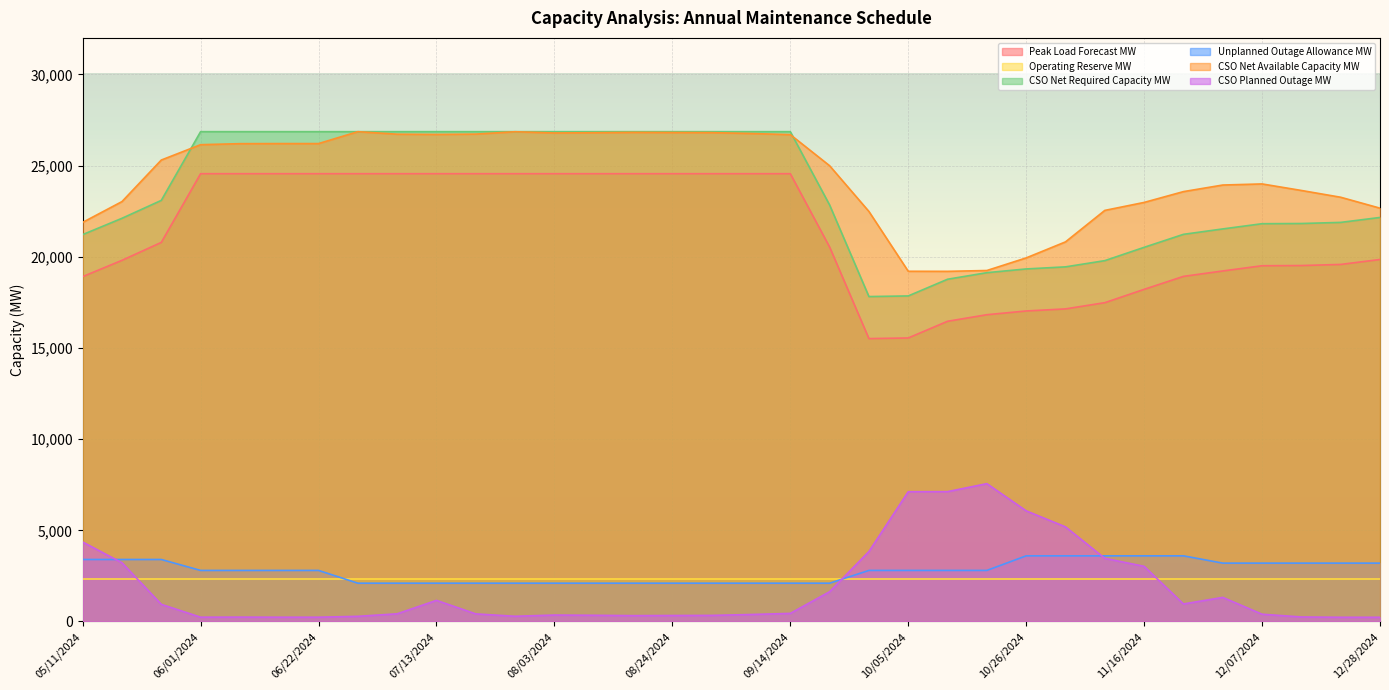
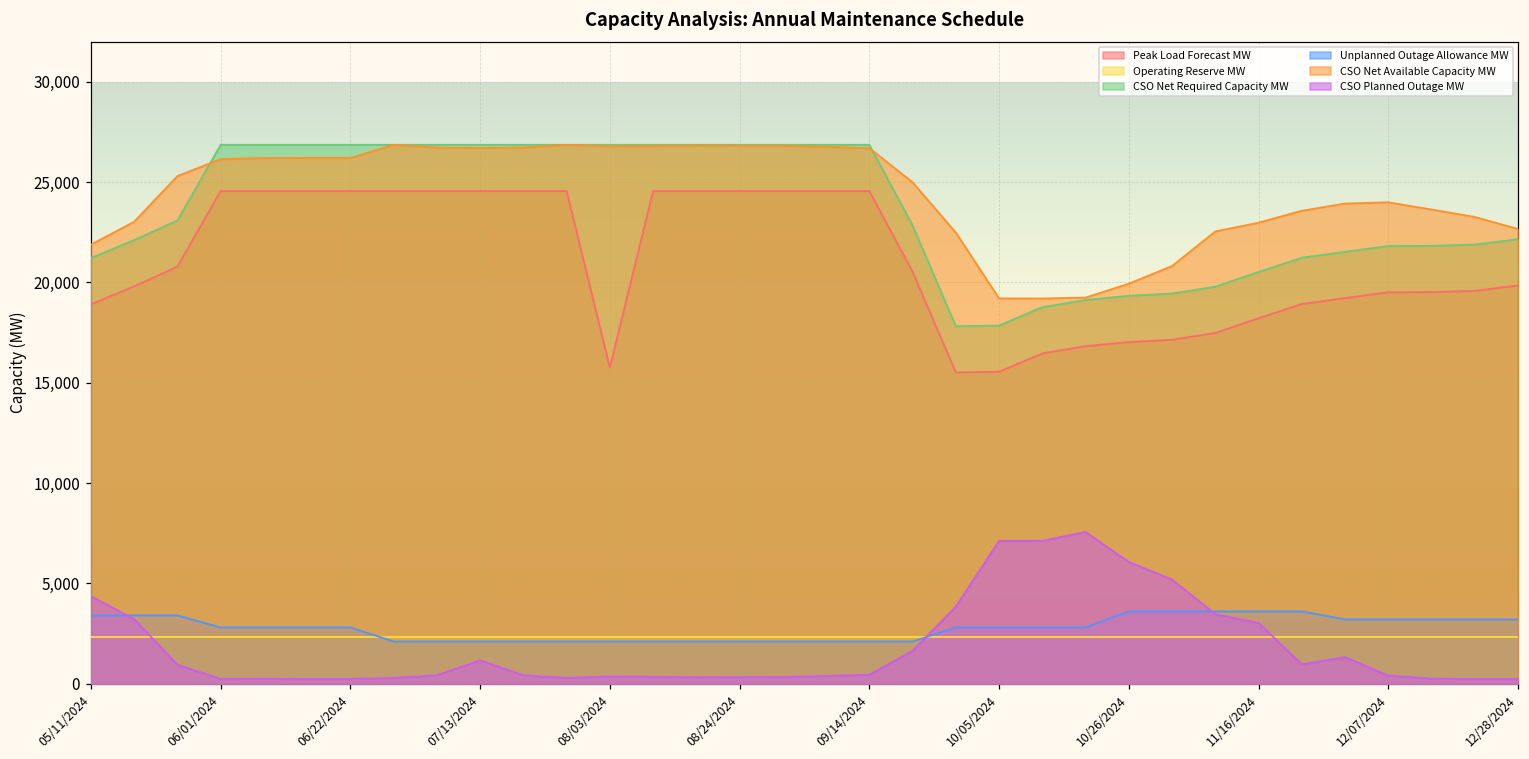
Peak Load Forecast MW, 08/03/2024: 24,600 -> 15,800
